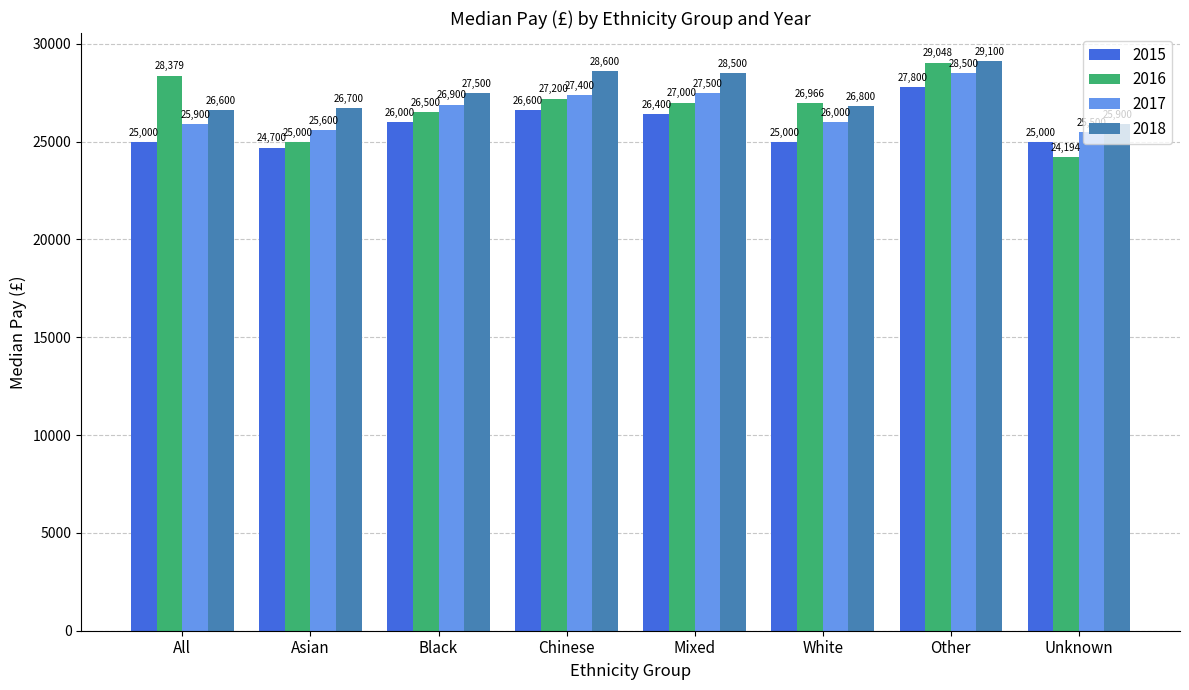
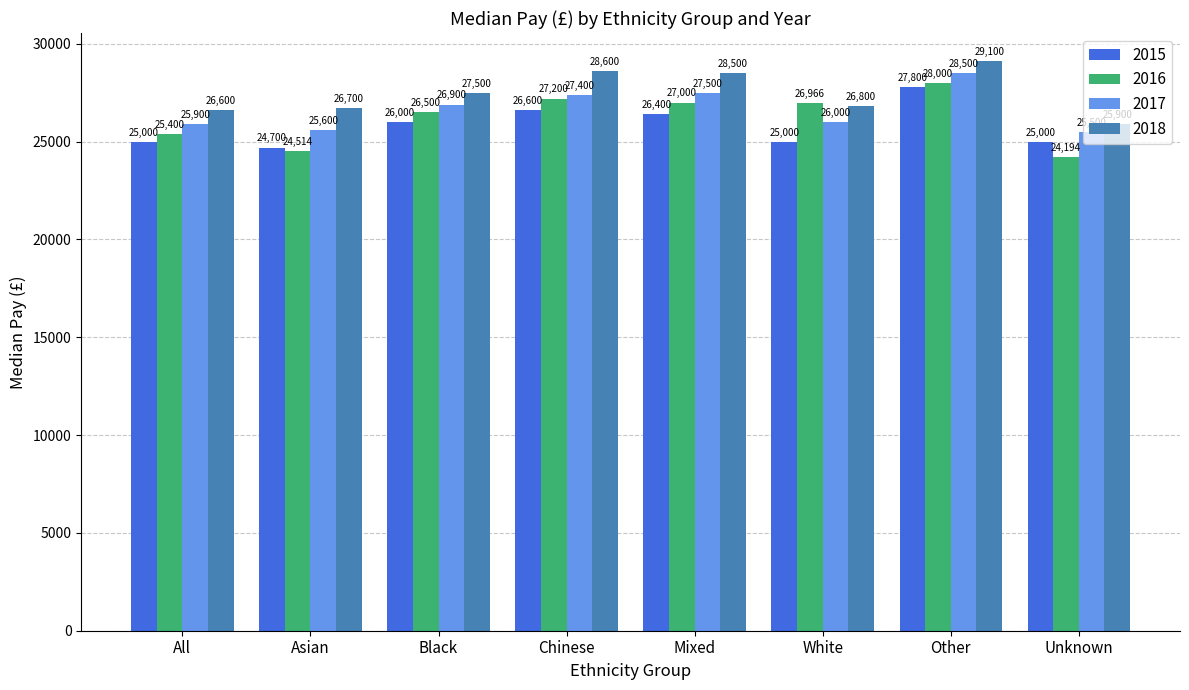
2016, All: 28,379 -> 25,400
2016, Asian: 25,000 -> 24,514
2016, Other: 29,048 -> 28,000
